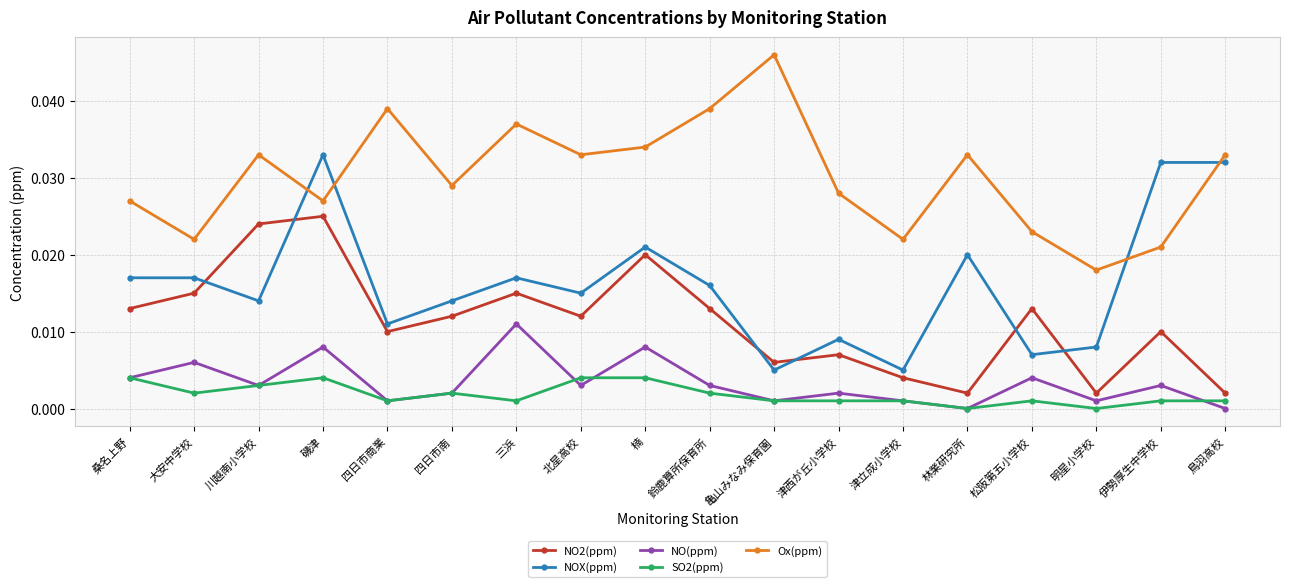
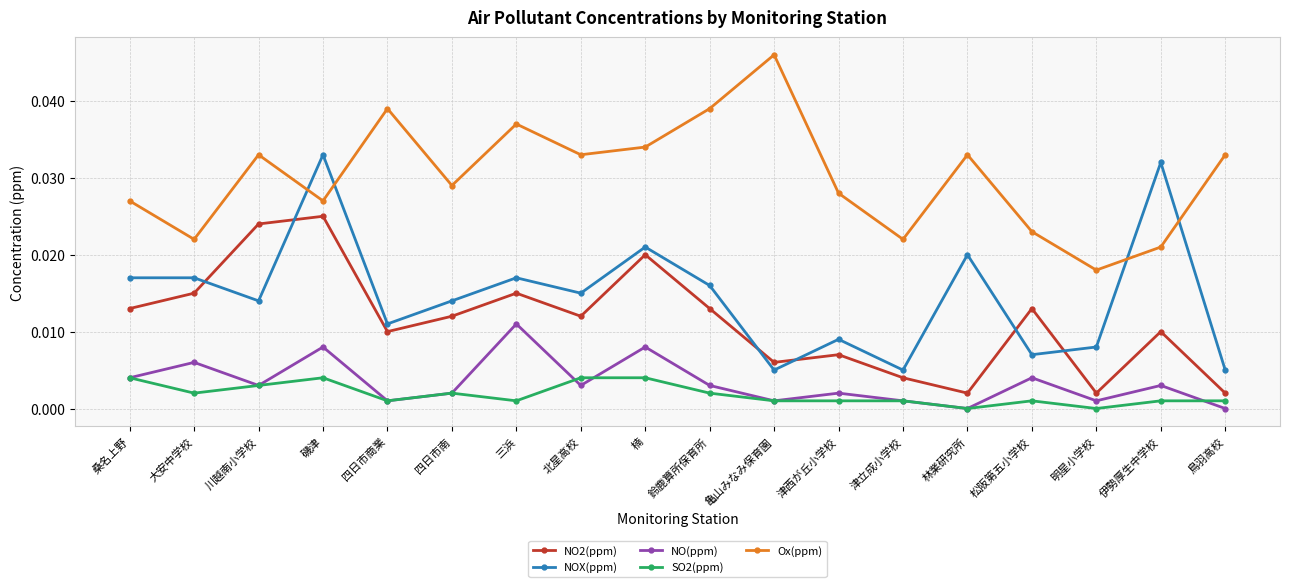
NOX(ppm), 鳥羽高校: 0.032 -> 0.005
